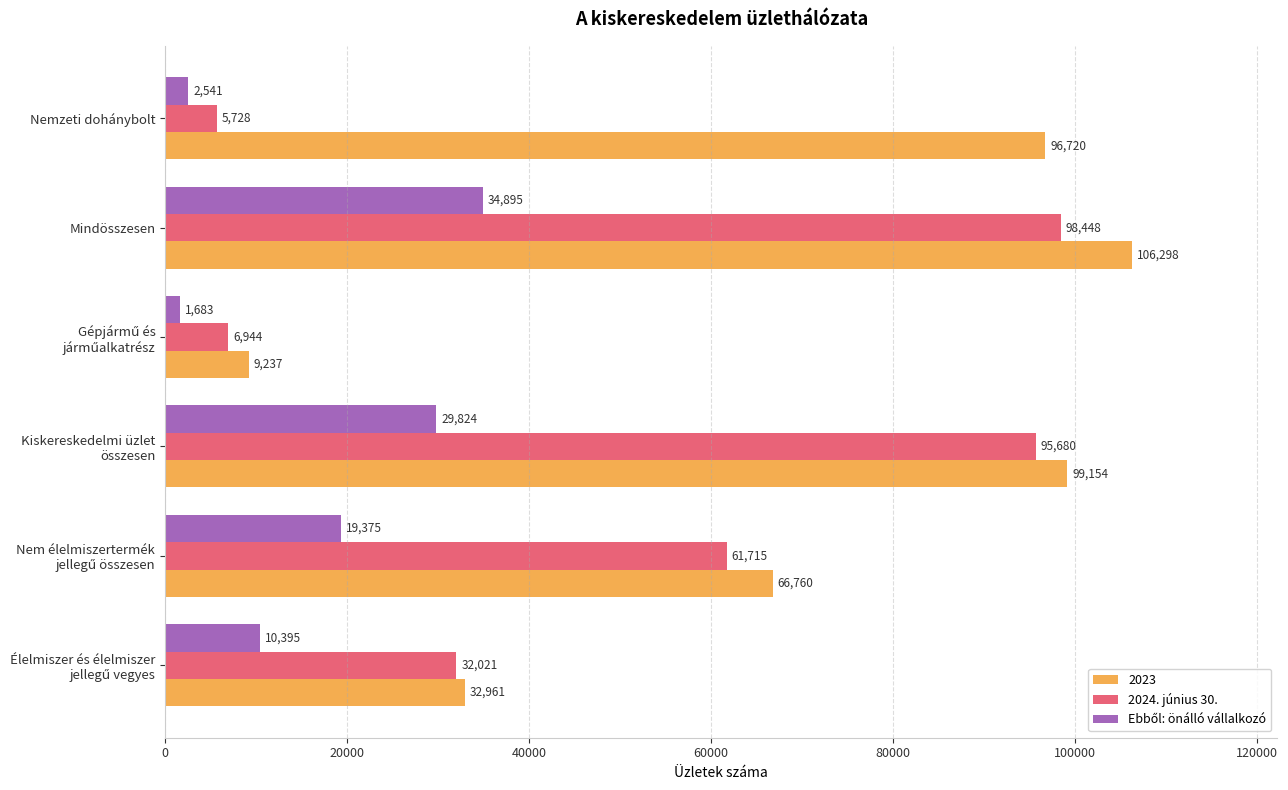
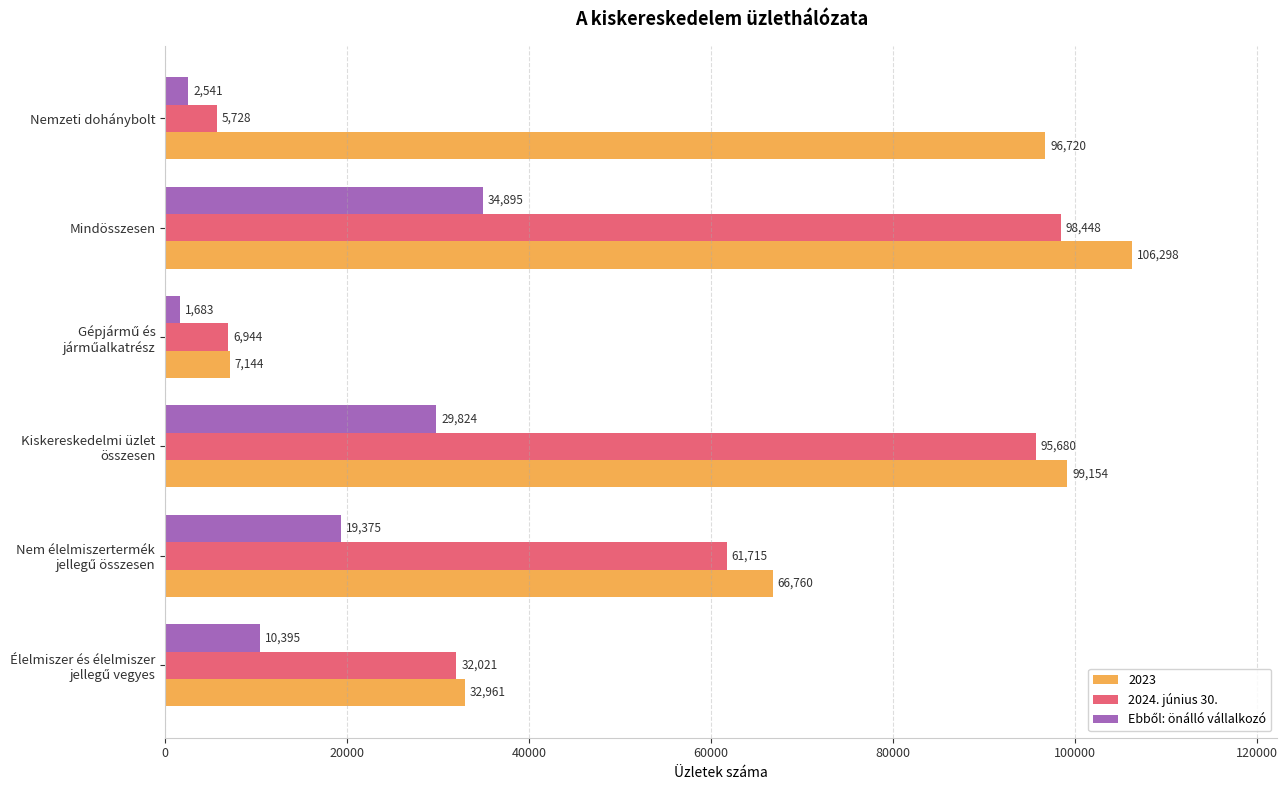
2023, Gépjármű és járműalkatrész: 9,237 -> 7,144
